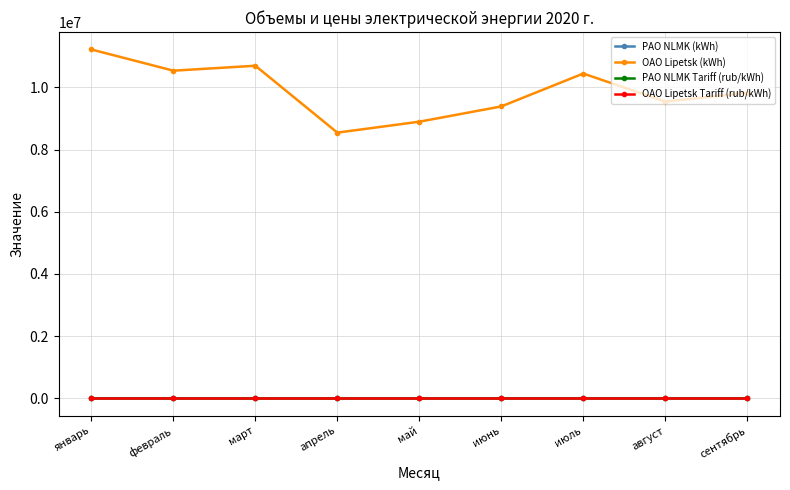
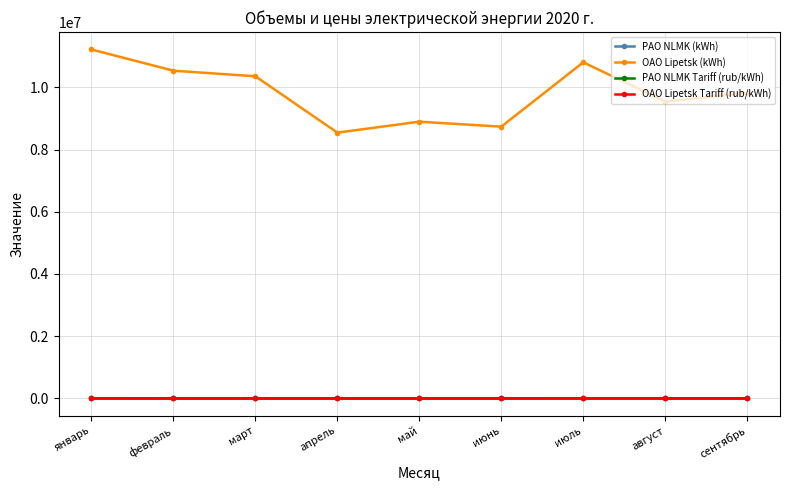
OAO Lipetsk (kWh), март: 10700000 -> 10400000
OAO Lipetsk (kWh), июнь: 9400000 -> 8700000
OAO Lipetsk (kWh), июль: 10400000 -> 10800000
